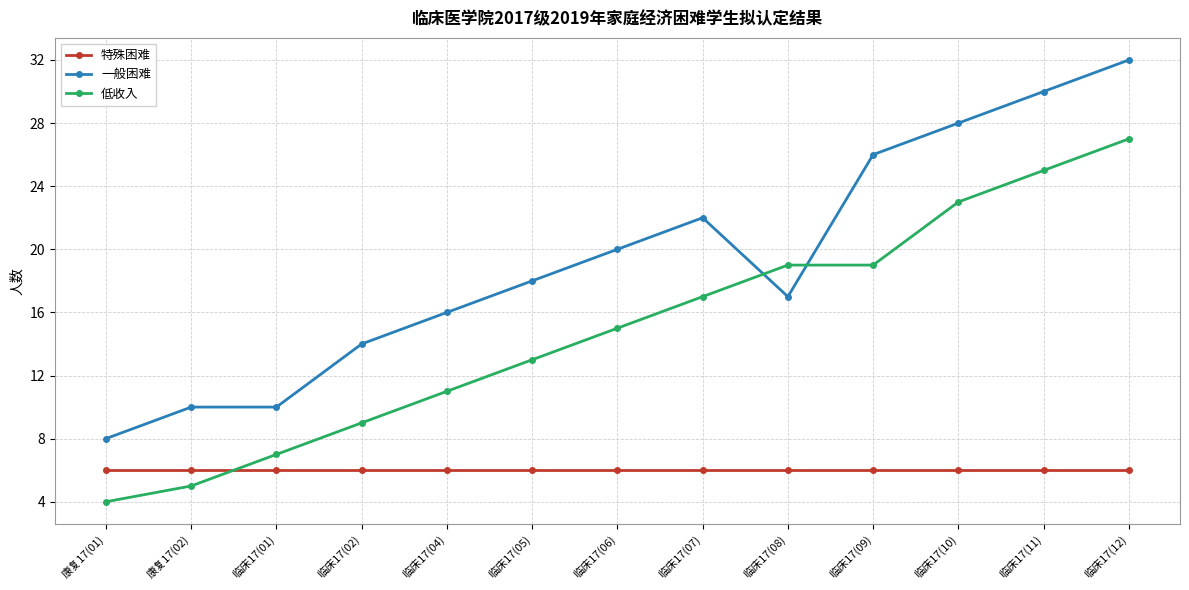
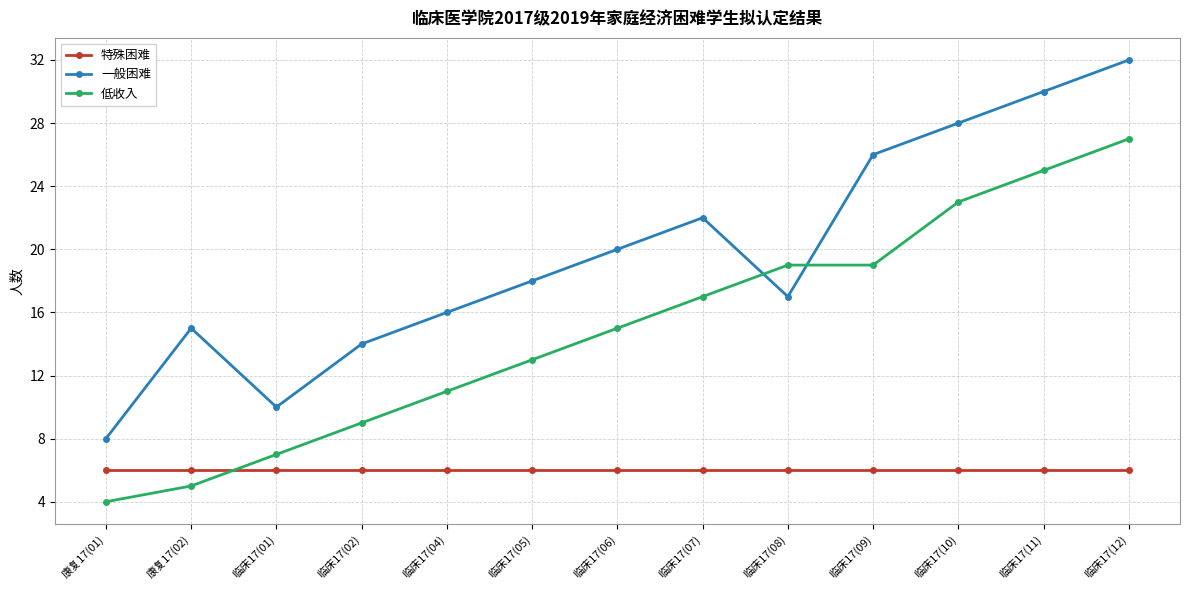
一般困难, 康复17(02): 10 -> 15
